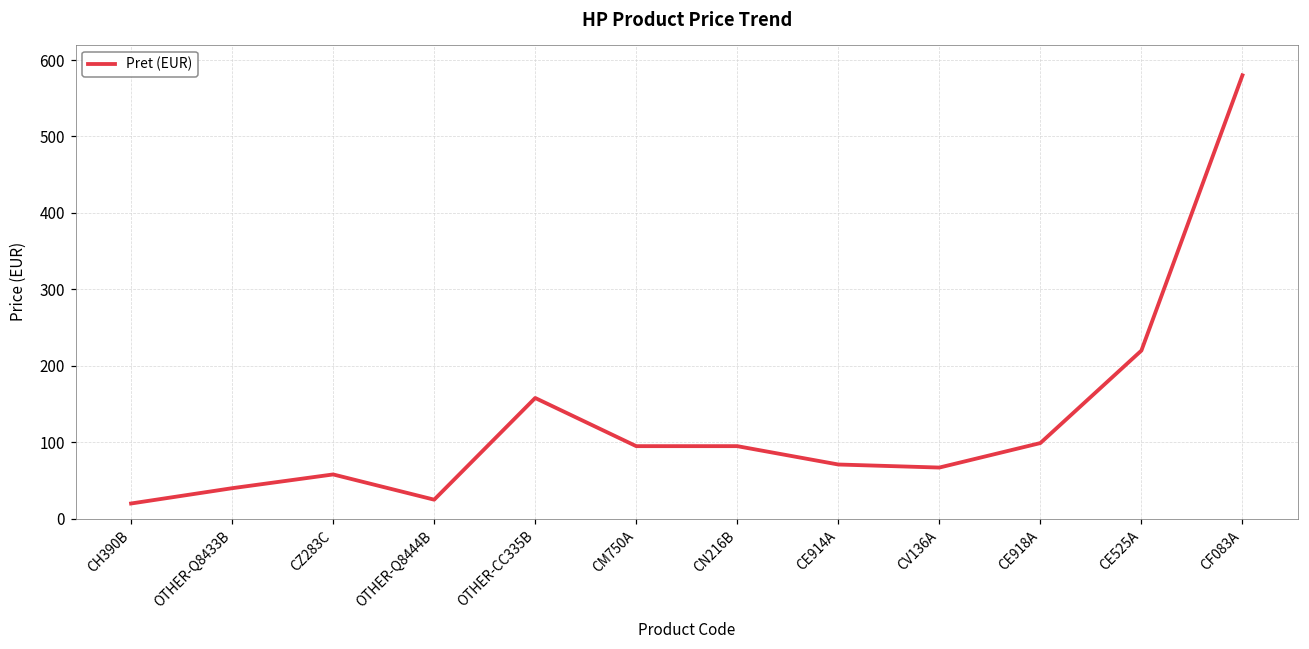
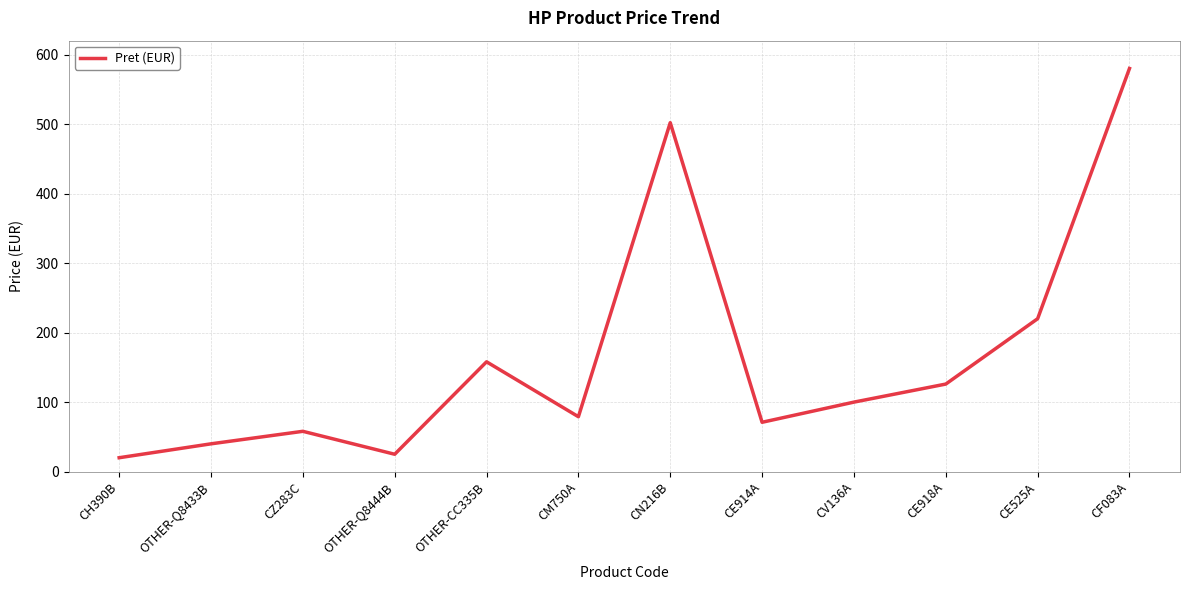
CM750A: 100 -> 80
CN216B: 100 -> 500
CV136A: 70 -> 100
CE918A: 100 -> 130
